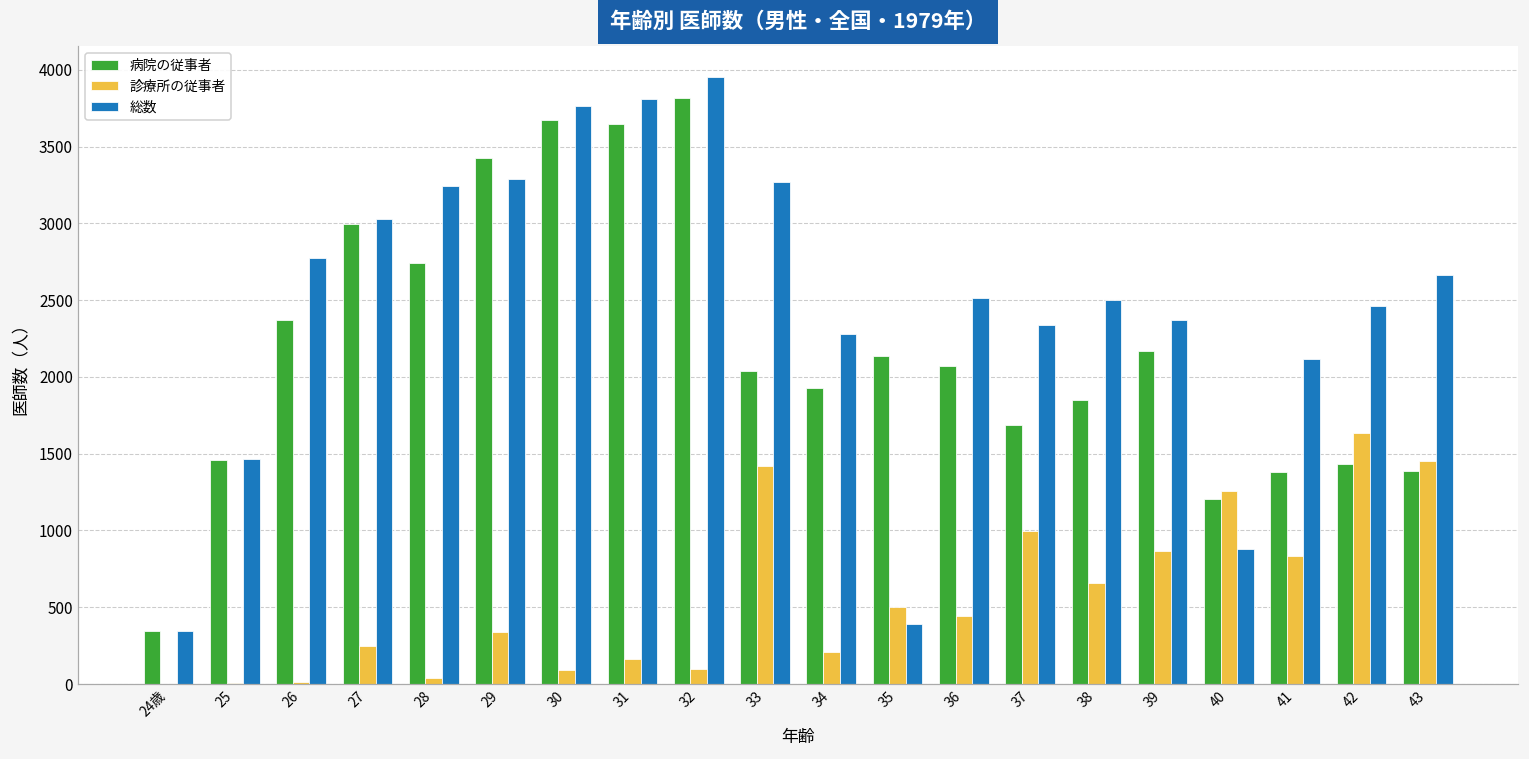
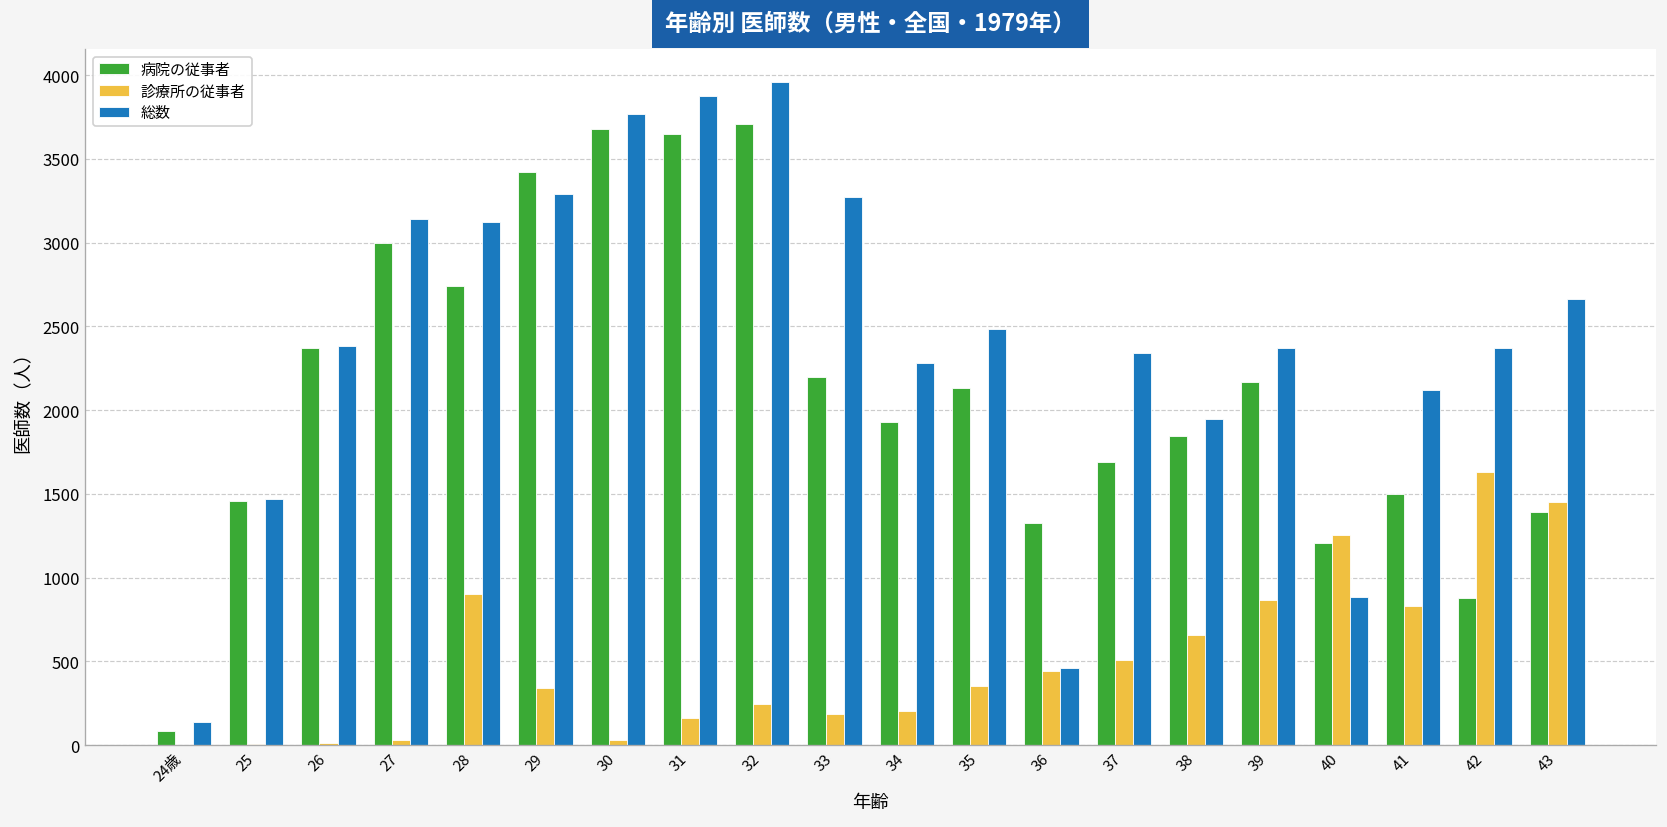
病院の従事者, 24歳: 340 -> 90
総数, 24歳: 350 -> 140
総数, 26: 2770 -> 2390
診療所の従事者, 27: 250 -> 30
総数, 27: 3030 -> 3140
診療所の従事者, 28: 40 -> 900
総数, 28: 3240 -> 3130
診療所の従事者, 30: 90 -> 30
総数, 31: 3810 -> 3880
病院の従事者, 32: 3820 -> 3710
診療所の従事者, 32: 100 -> 250
病院の従事者, 33: 2040 -> 2200
診療所の従事者, 33: 1420 -> 180
診療所の従事者, 35: 500 -> 350
総数, 35: 390 -> 2490
病院の従事者, 36: 2070 -> 1330
総数, 36: 2510 -> 460
診療所の従事者, 37: 1000 -> 510
総数, 38: 2500 -> 1950
病院の従事者, 41: 1380 -> 1500
病院の従事者, 42: 1430 -> 880
総数, 42: 2460 -> 2370
